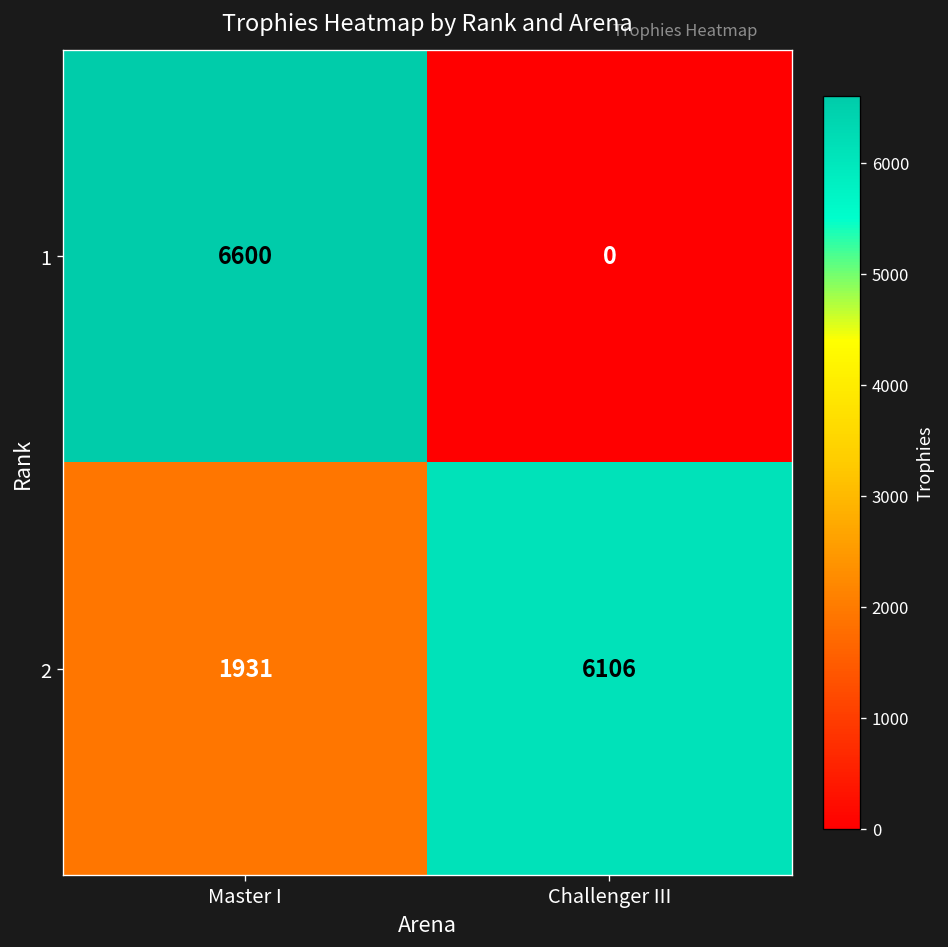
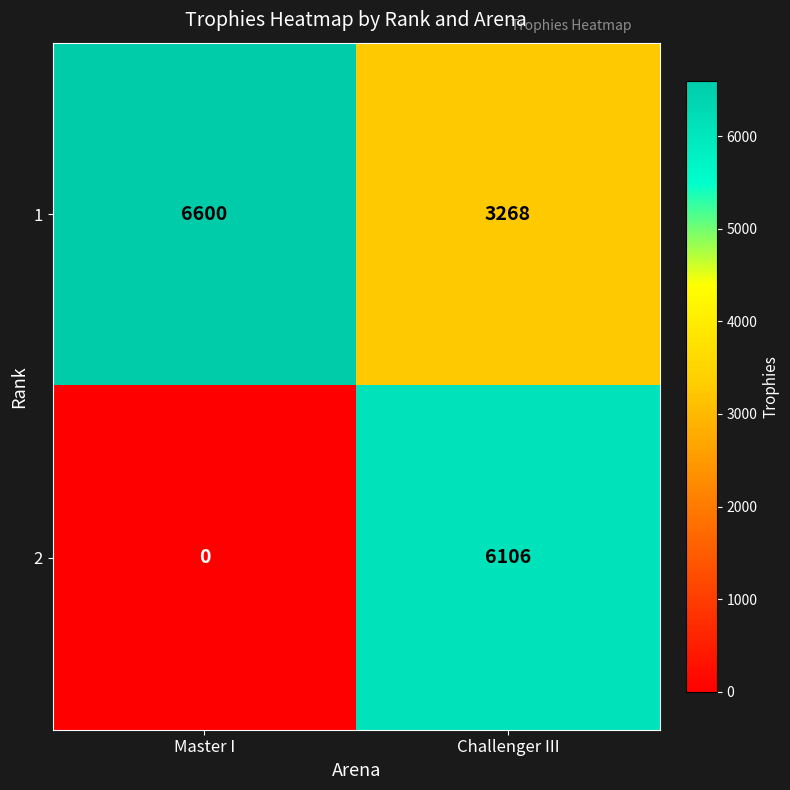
1, Challenger III: 0 -> 3268
2, Master I: 1931 -> 0
